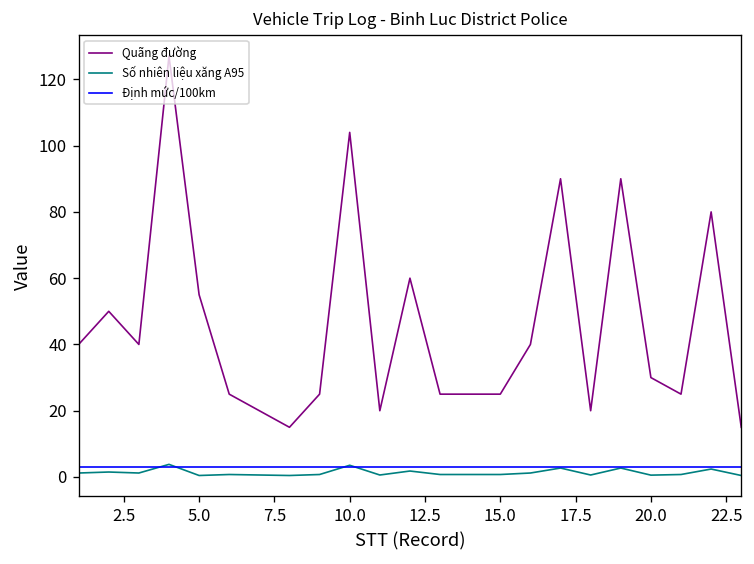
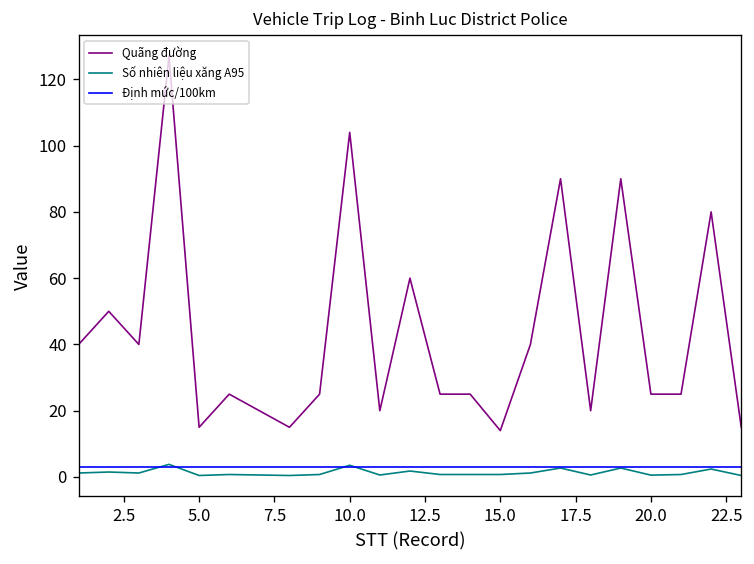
Quãng đường, 5.0: 55 -> 15
Quãng đường, 15.0: 25 -> 14
Quãng đường, 20.0: 30 -> 25
